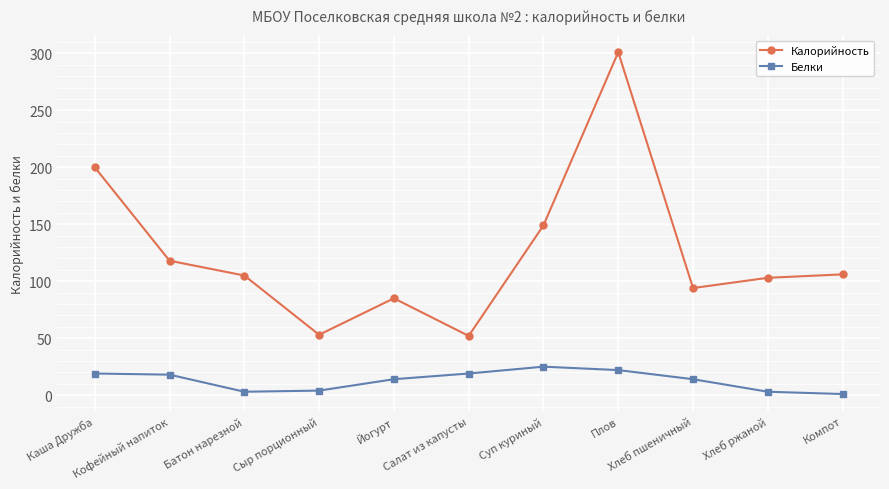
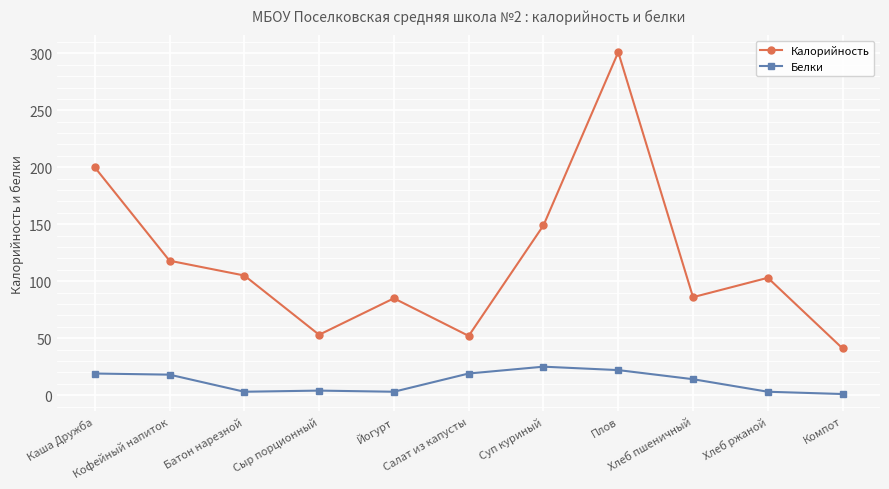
Белки, Йогурт: 14 -> 3
Калорийность, Хлеб пшеничный: 94 -> 86
Калорийность, Компот: 106 -> 41
